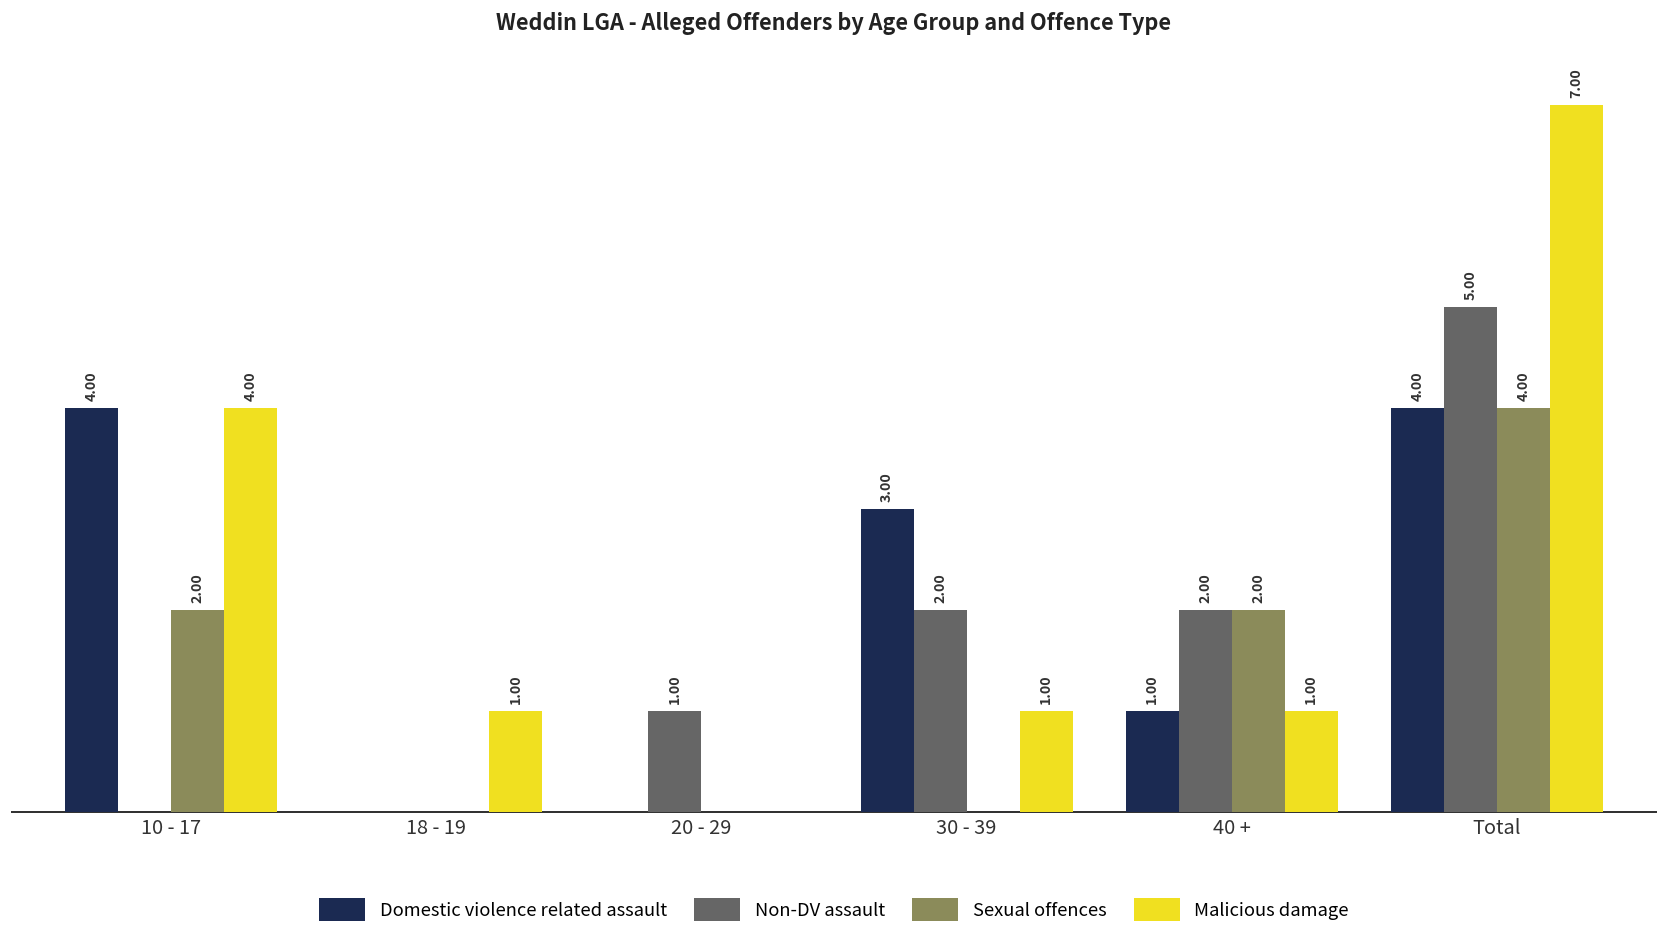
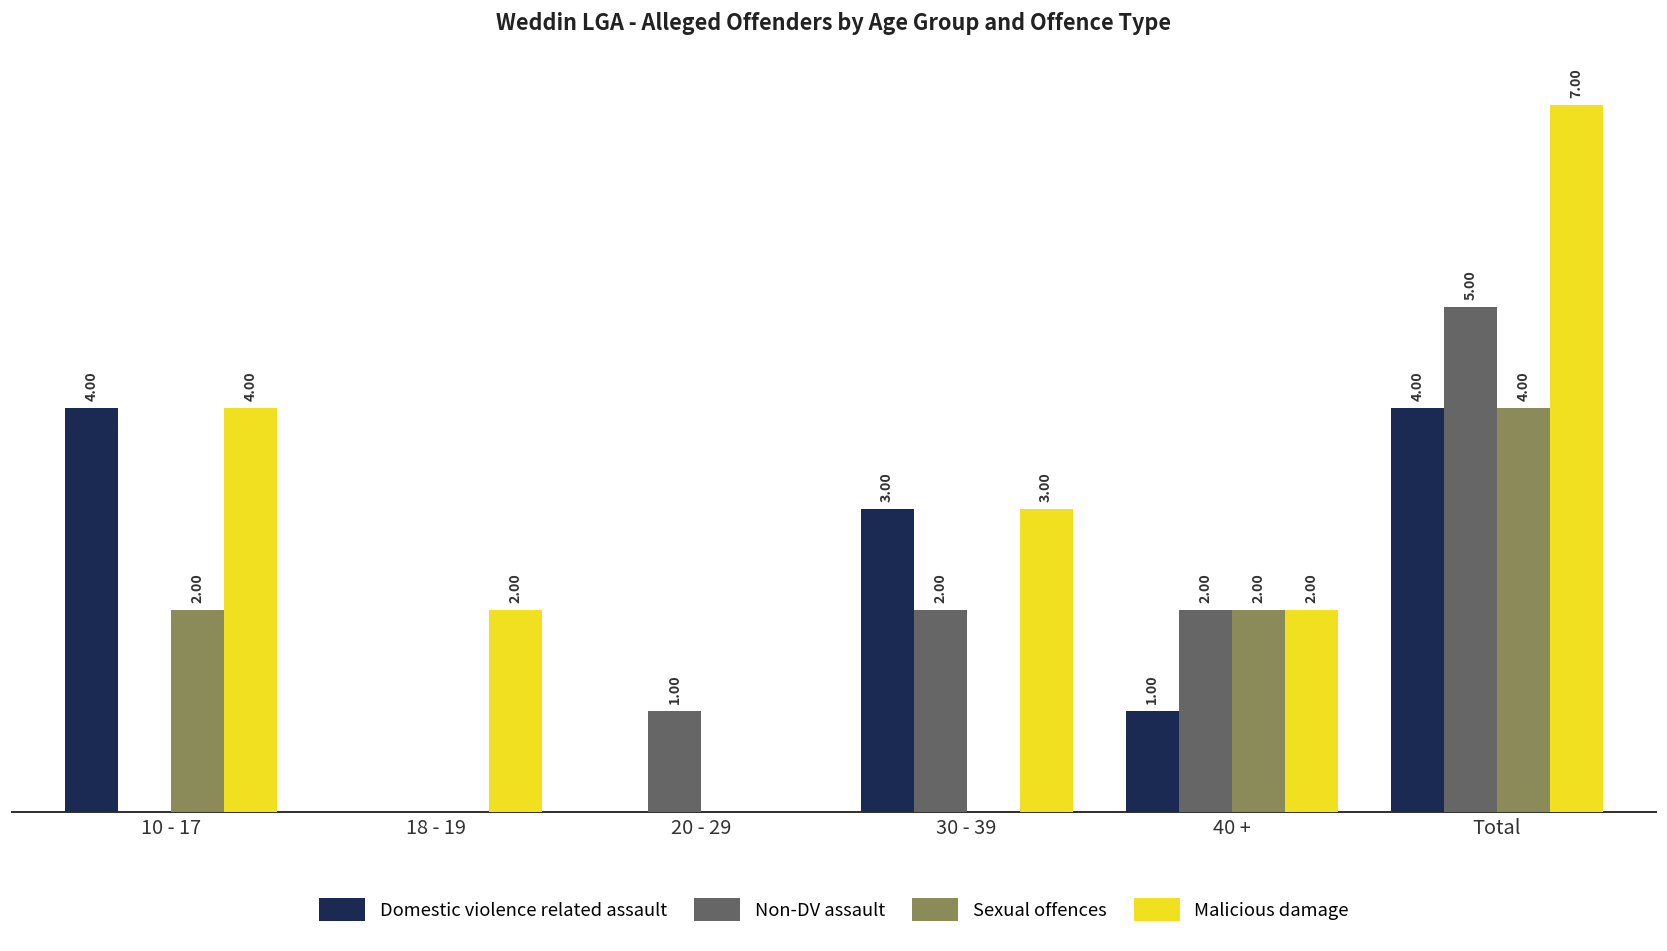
Malicious damage, 18 - 19: 1.00 -> 2.00
Malicious damage, 30 - 39: 1.00 -> 3.00
Malicious damage, 40 +: 1.00 -> 2.00
